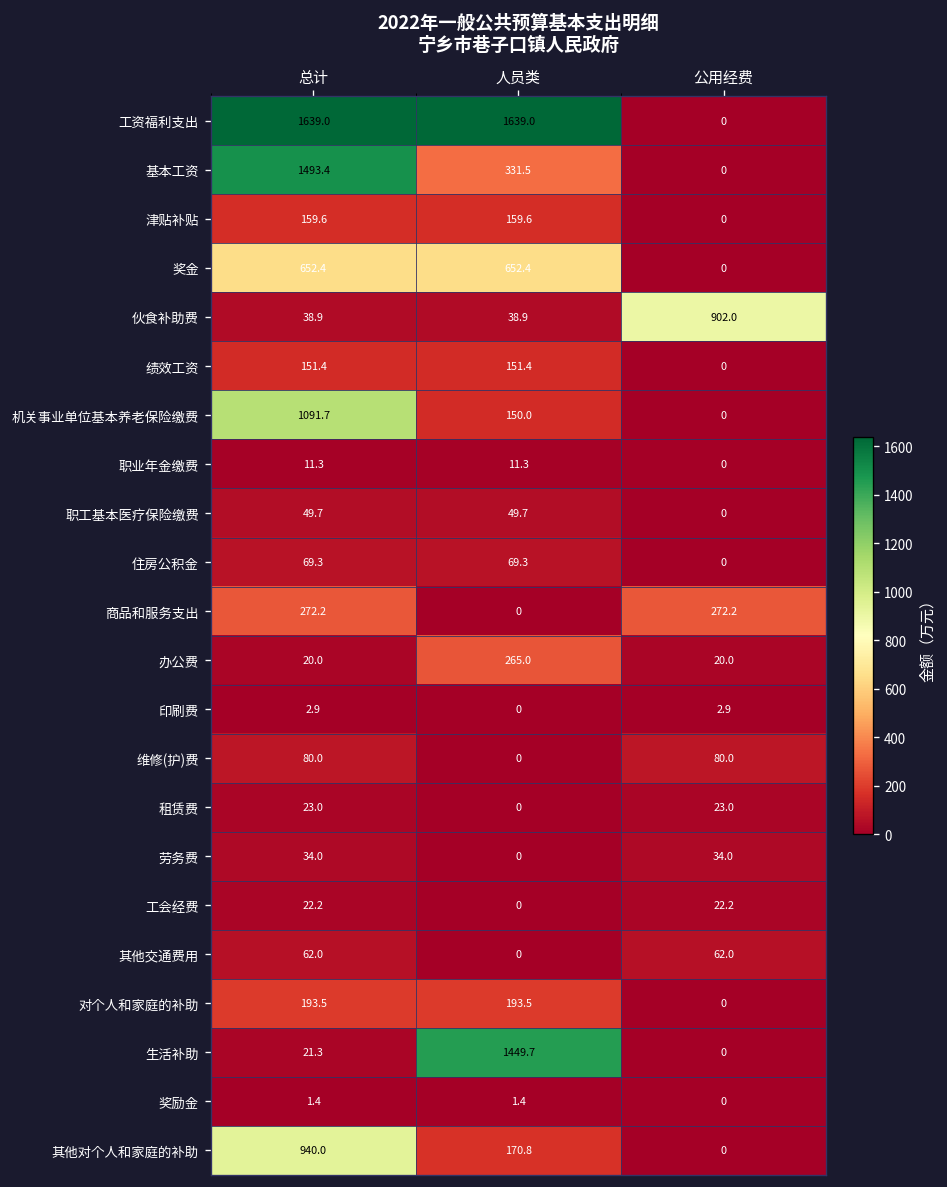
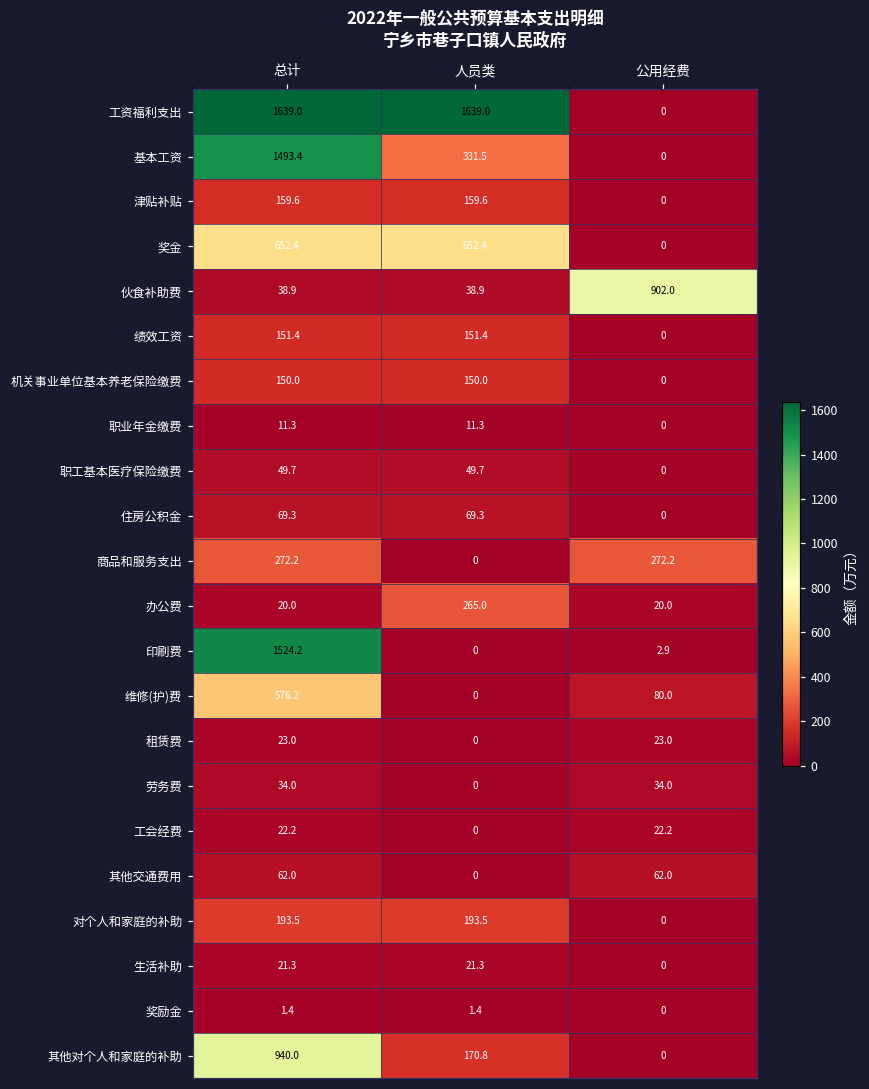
机关事业单位基本养老保险缴费, 总计: 1091.7 -> 150.0
印刷费, 总计: 2.9 -> 1524.2
维修(护)费, 总计: 80.0 -> 576.2
生活补助, 人员类: 1449.7 -> 21.3
